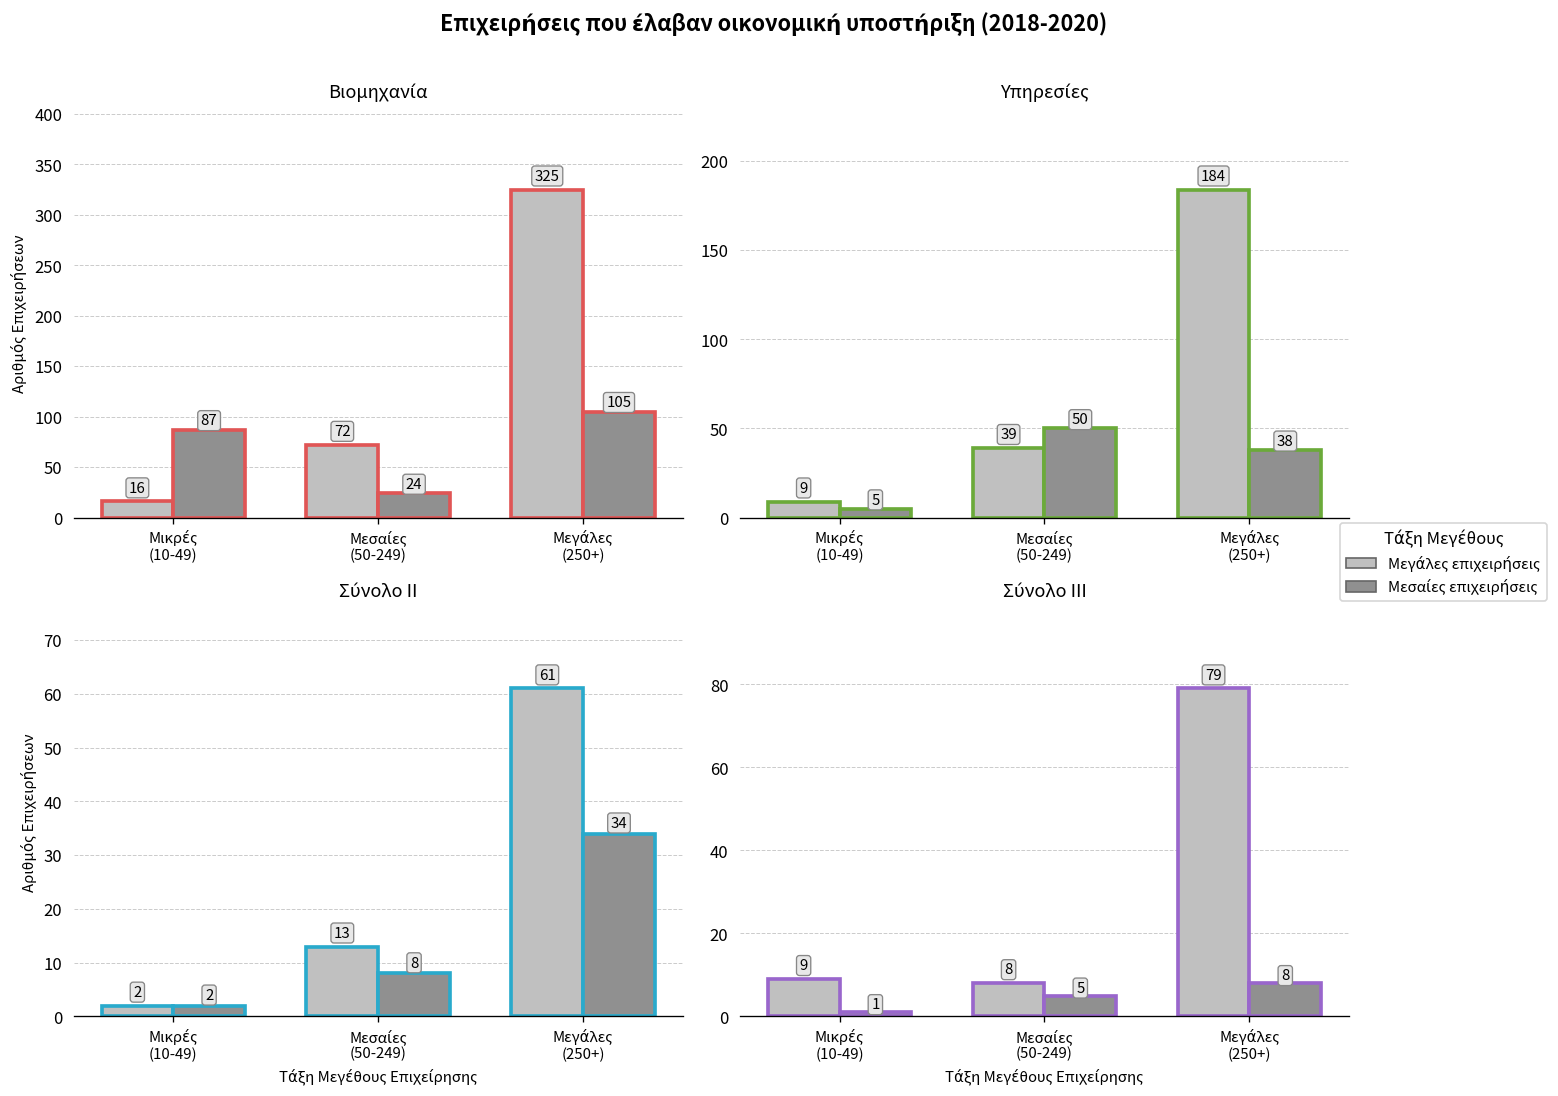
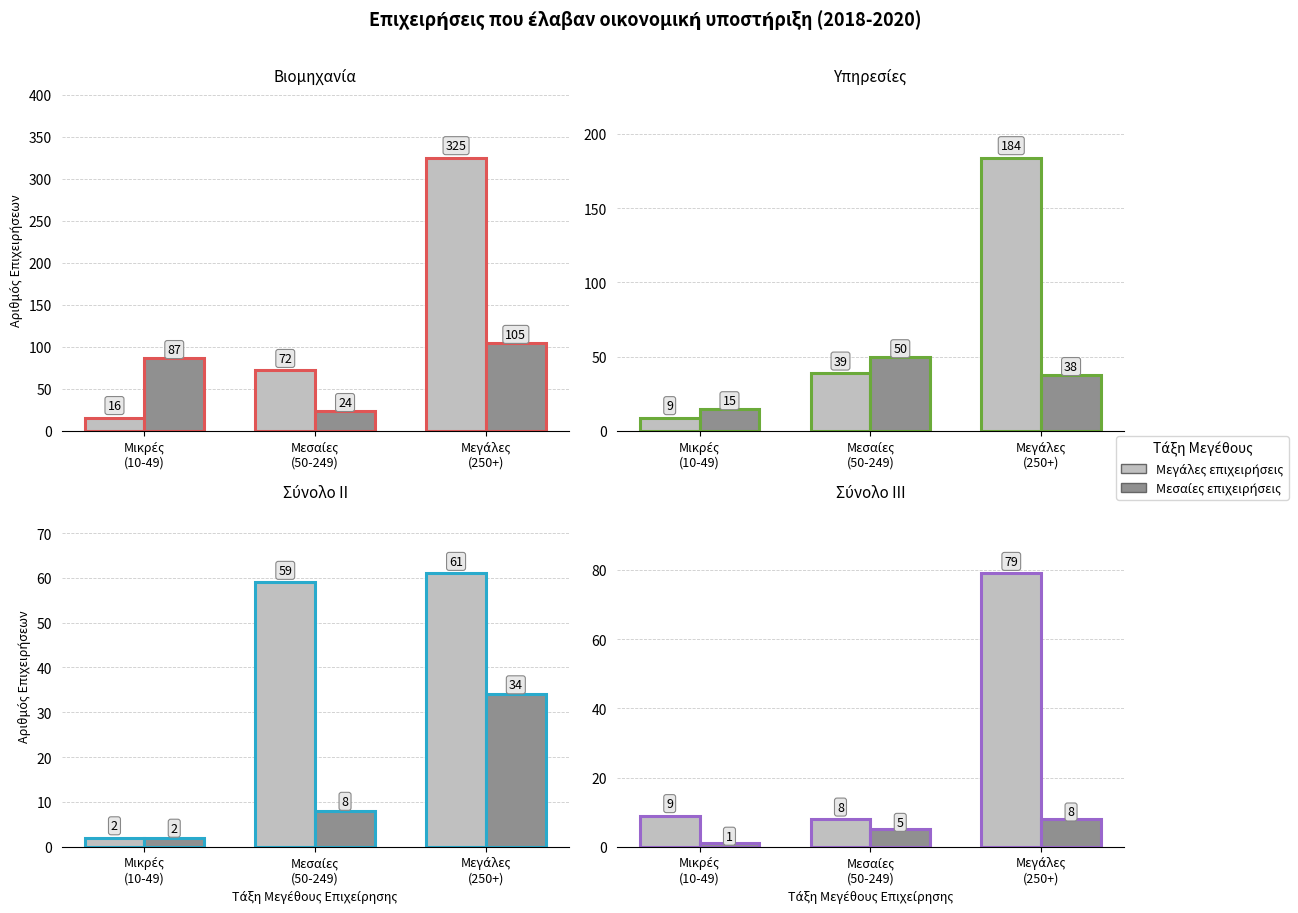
Υπηρεσίες, Μεσαίες επιχειρήσεις, Μικρές (10-49): 5 -> 15
Σύνολο ΙΙ, Μεγάλες επιχειρήσεις, Μεσαίες (50-249): 13 -> 59
